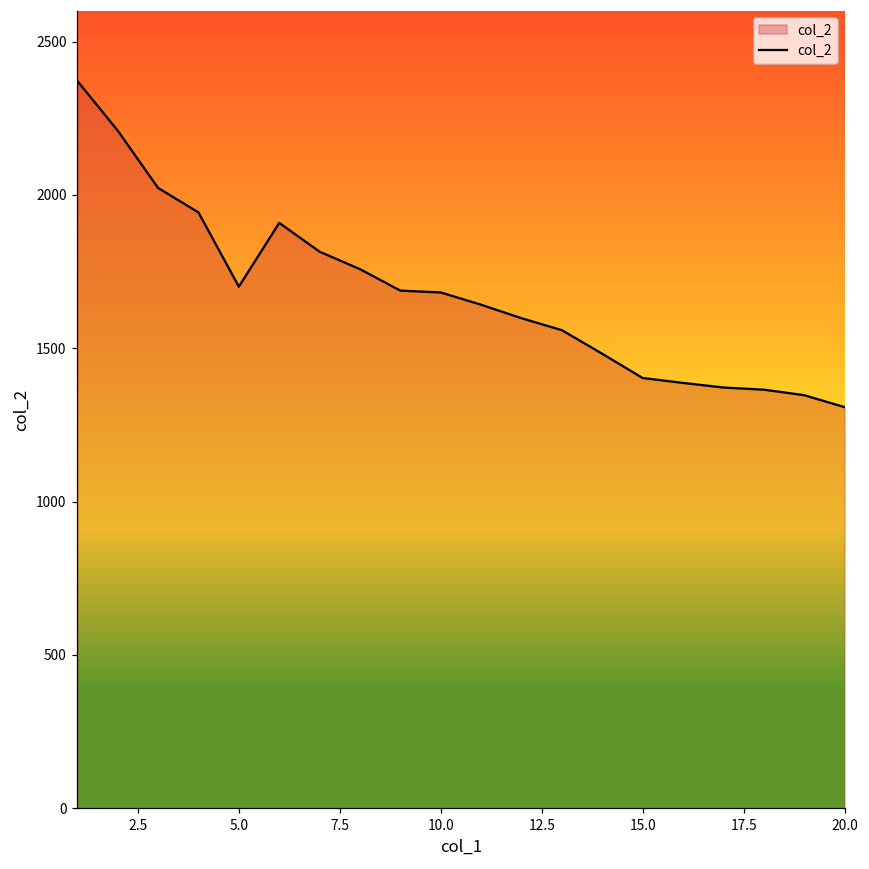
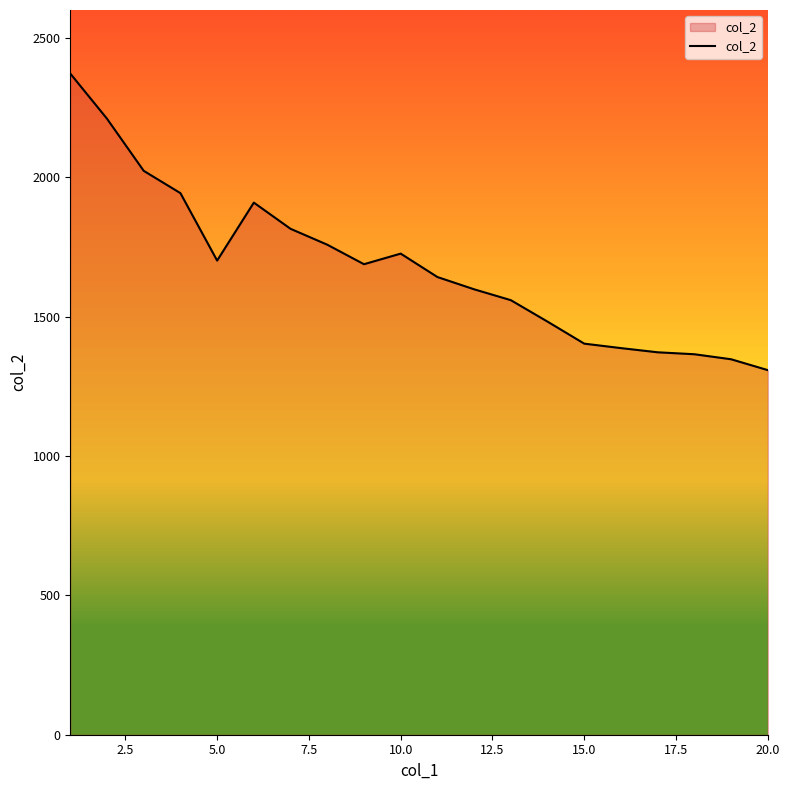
10.0: 1680 -> 1730
